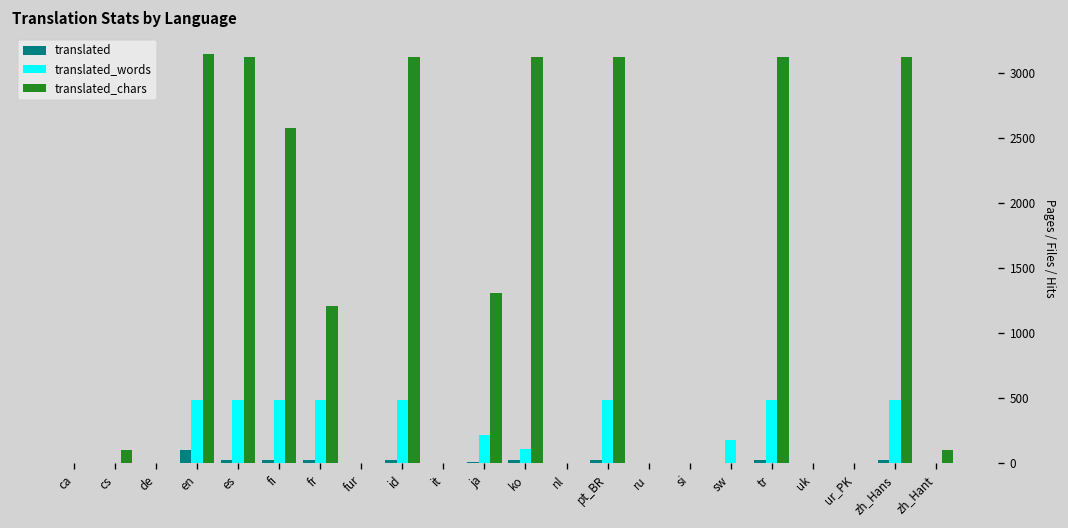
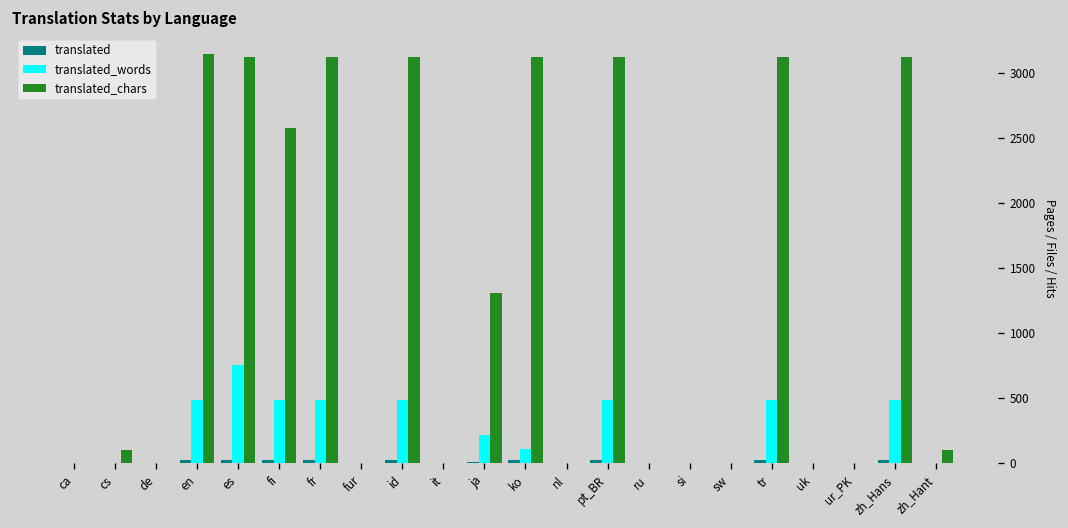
translated, en: 100 -> 20
translated_words, es: 480 -> 750
translated_chars, fr: 1200 -> 3120
translated_words, sw: 170 -> 0
